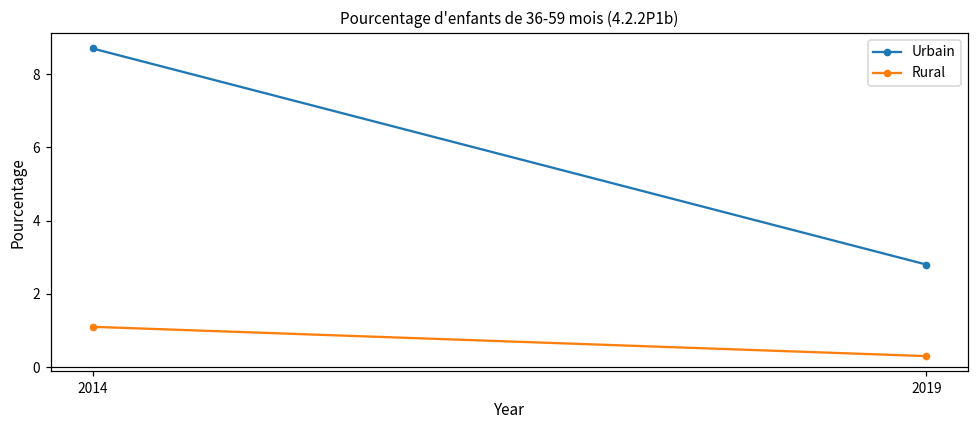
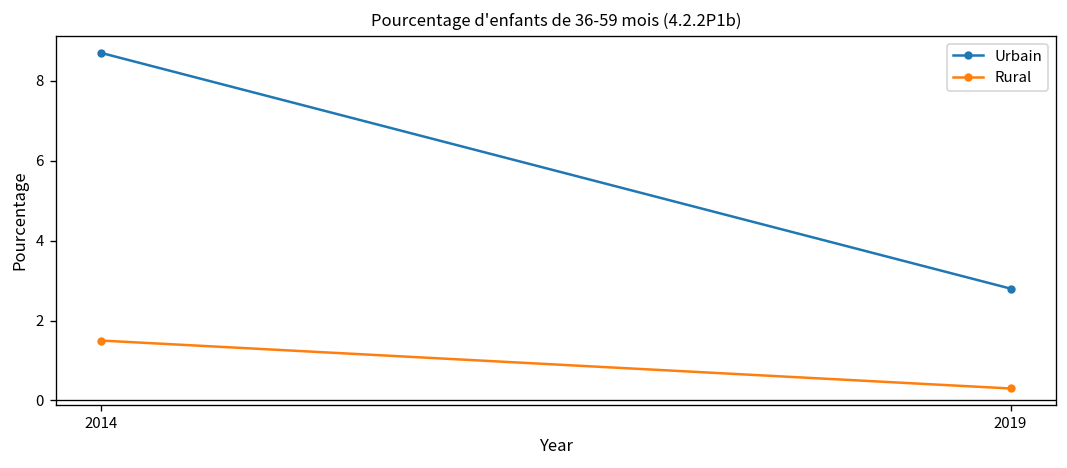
Rural, 2014: 1.1 -> 1.5
